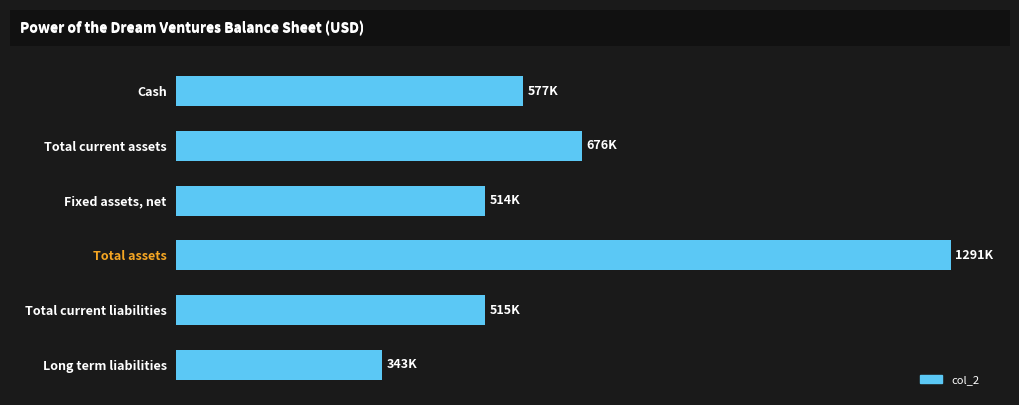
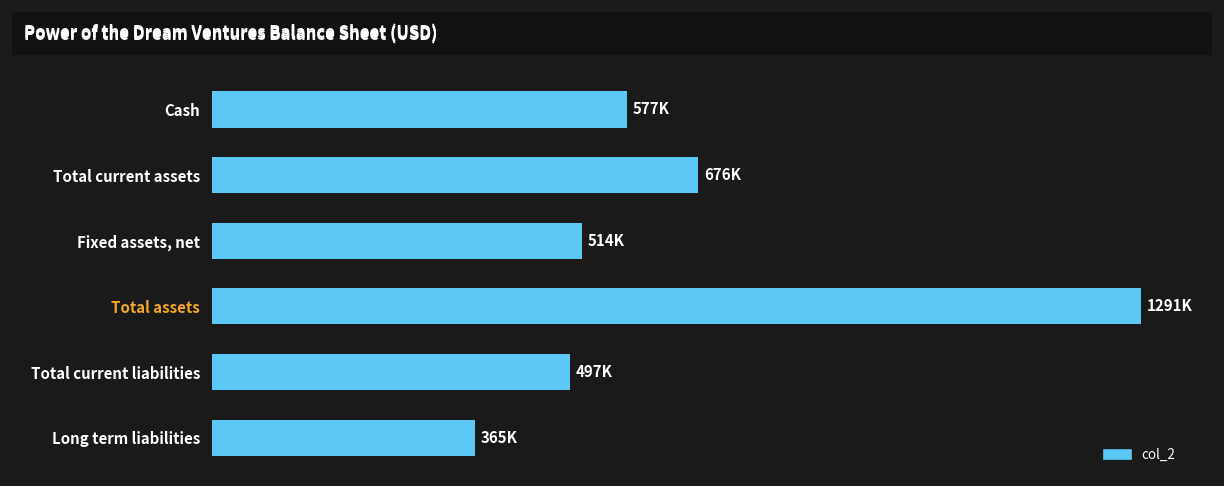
Total current liabilities: 515K -> 497K
Long term liabilities: 343K -> 365K
